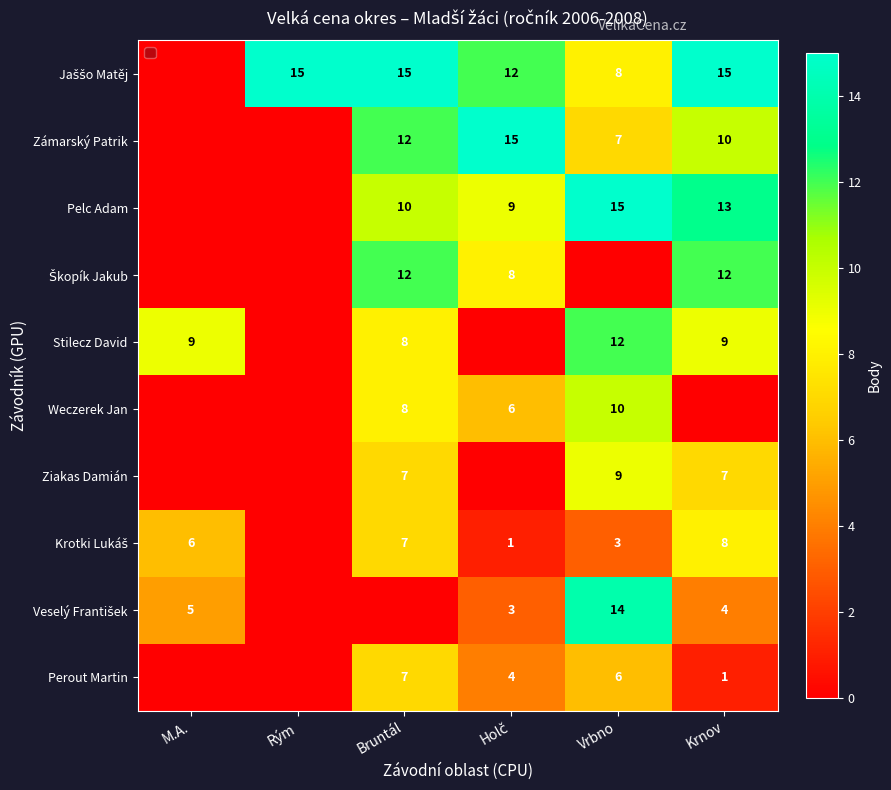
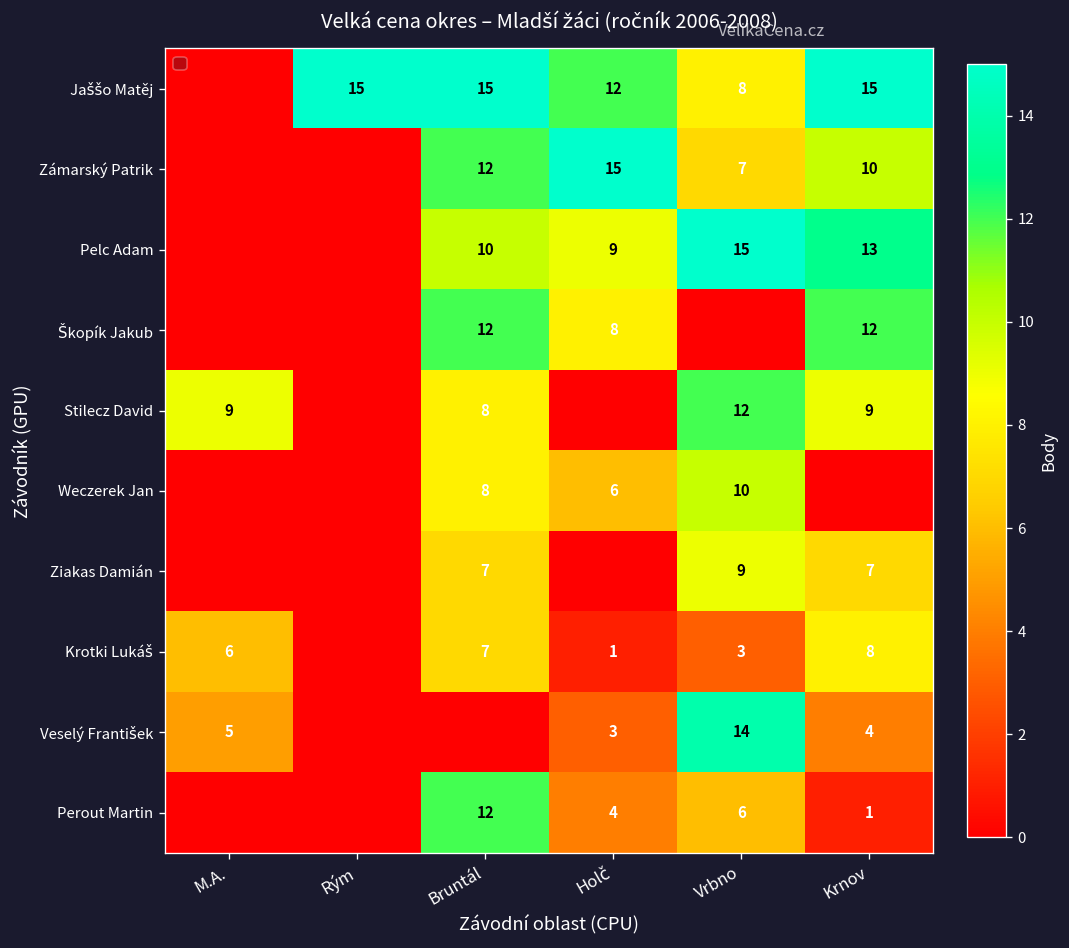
Perout Martin, Bruntál: 7 -> 12
